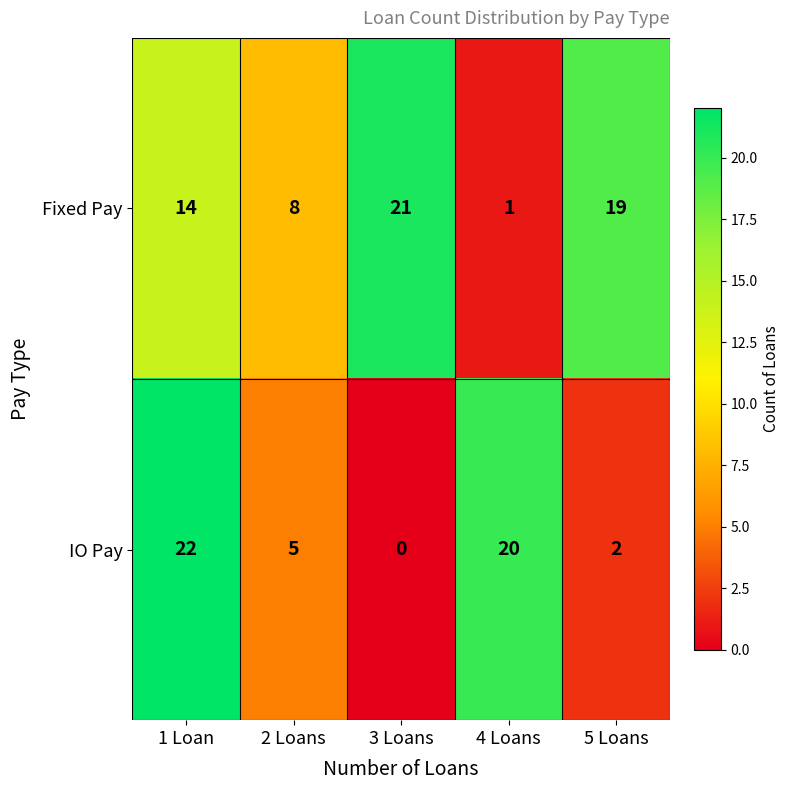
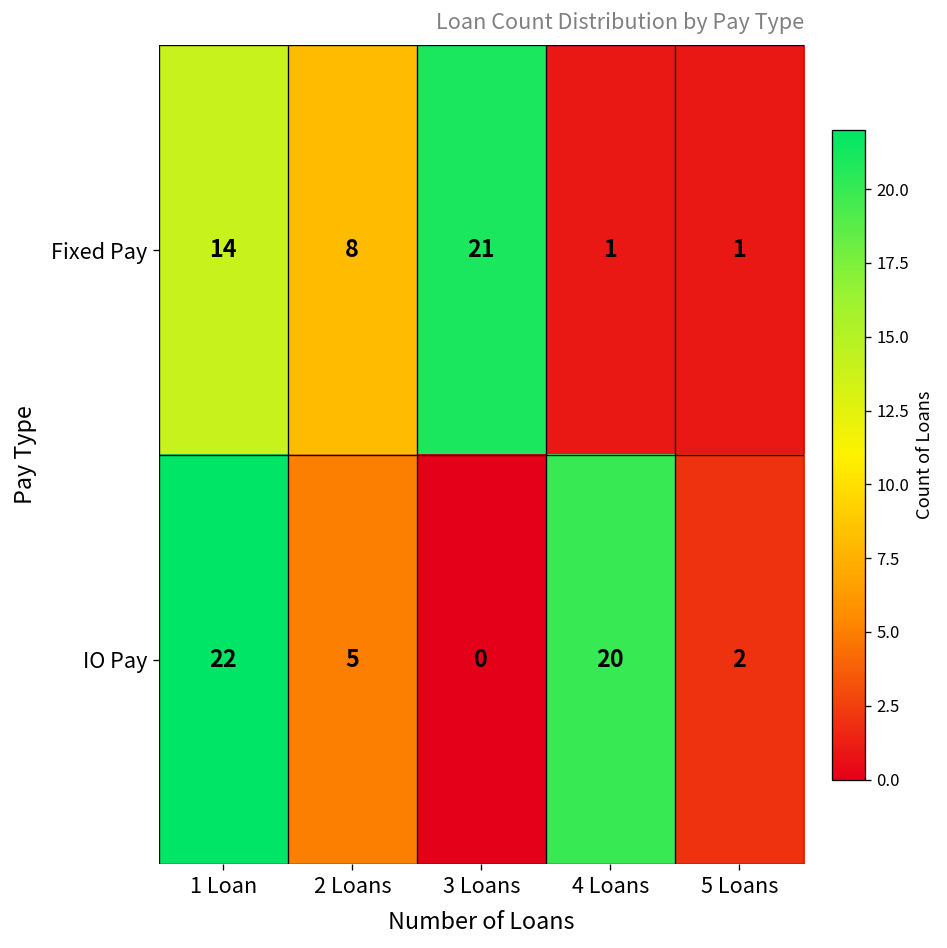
Fixed Pay, 5 Loans: 19 -> 1
